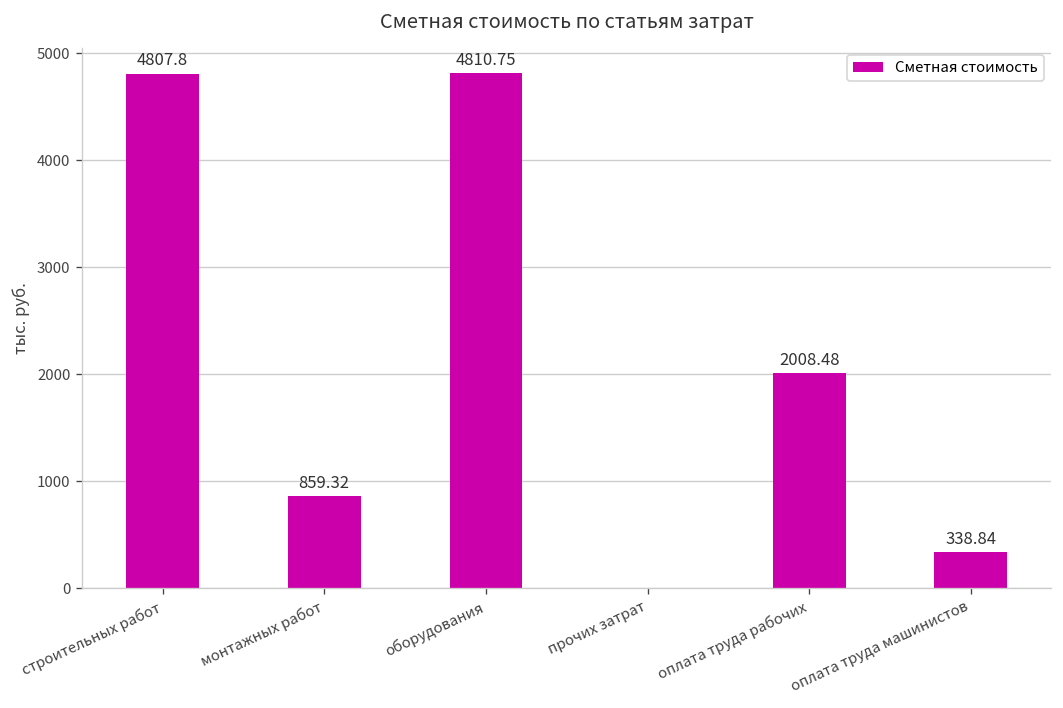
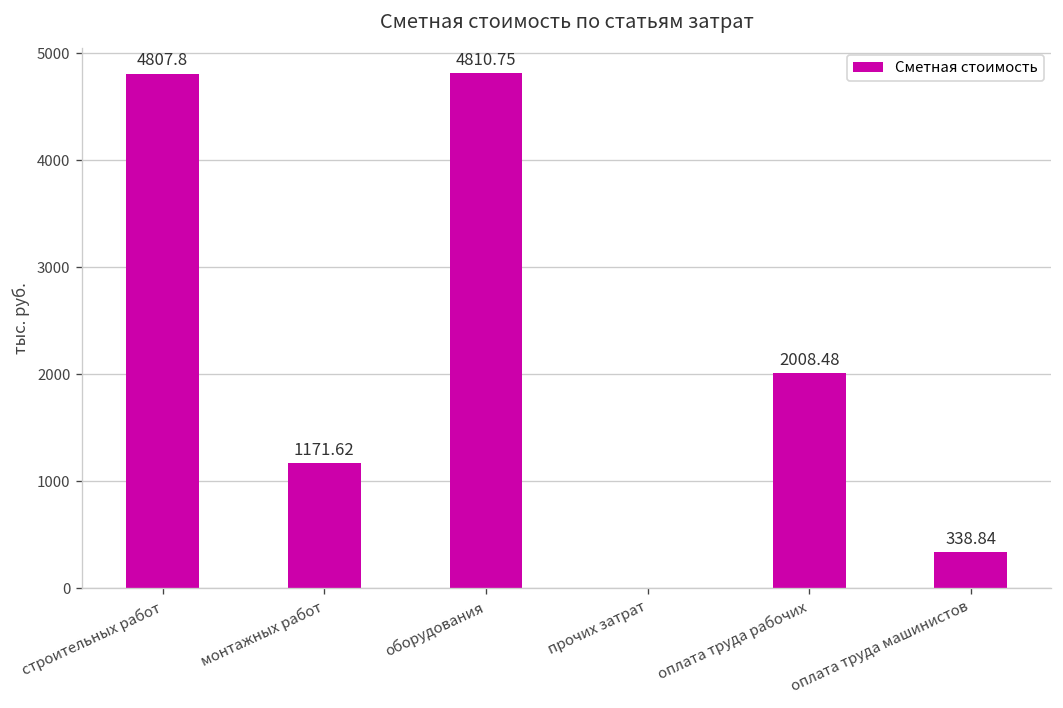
монтажных работ: 859.32 -> 1171.62
